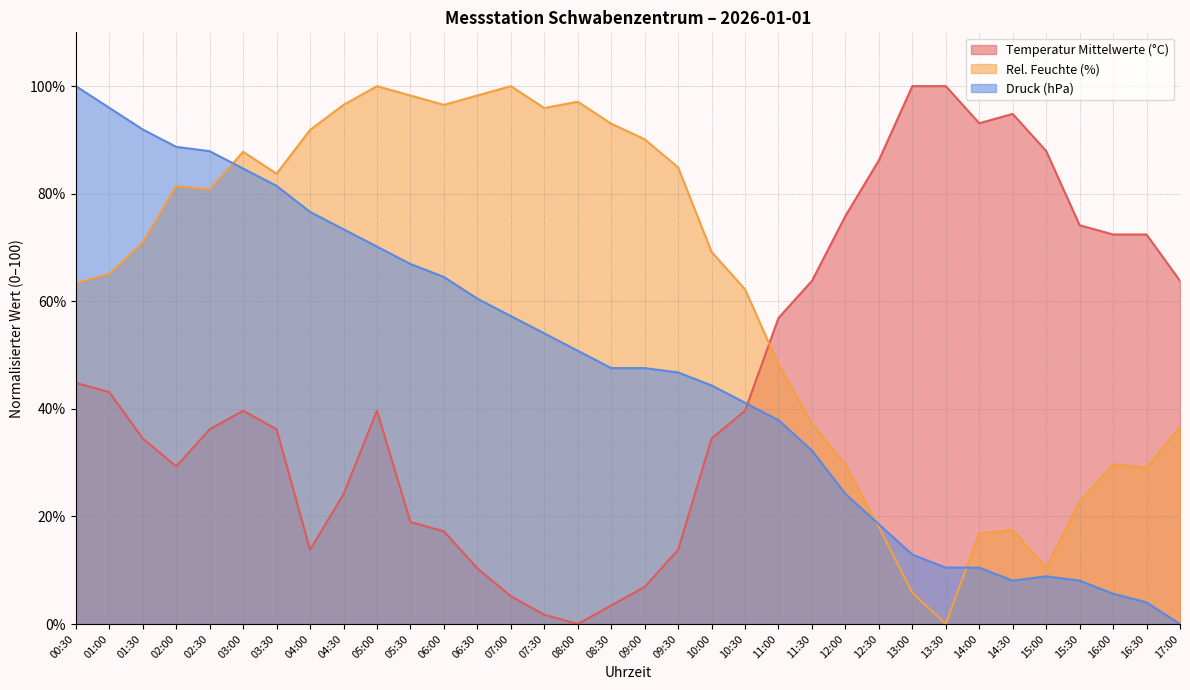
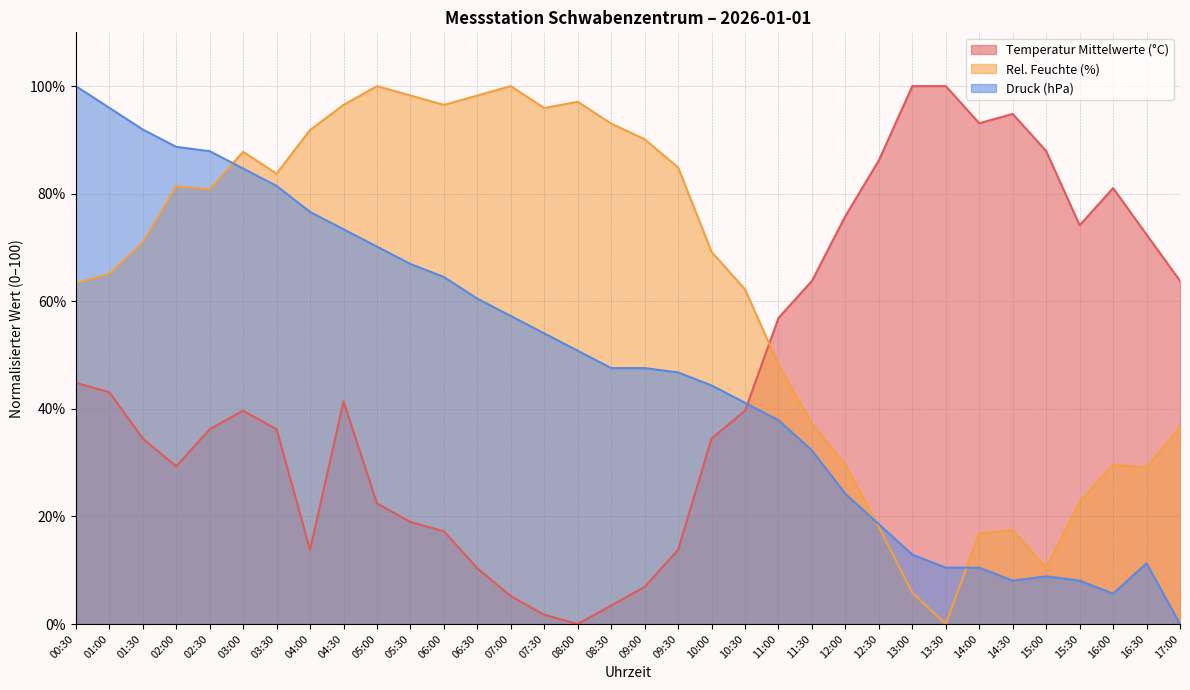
Temperatur Mittelwerte (°C), 04:30: 24% -> 41%
Temperatur Mittelwerte (°C), 05:00: 40% -> 22%
Temperatur Mittelwerte (°C), 16:00: 72% -> 81%
Druck (hPa), 16:30: 4% -> 11%
